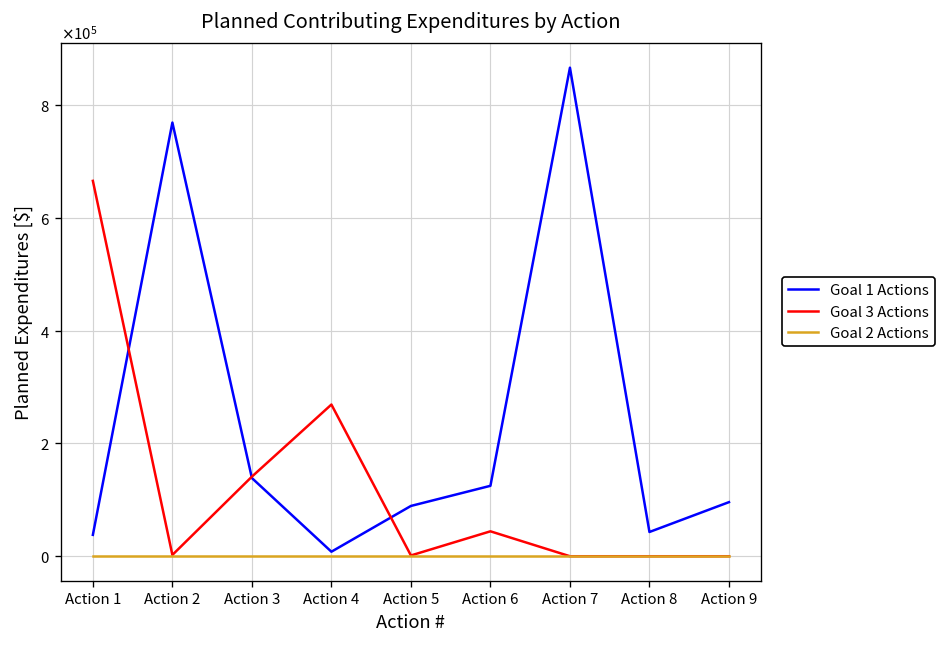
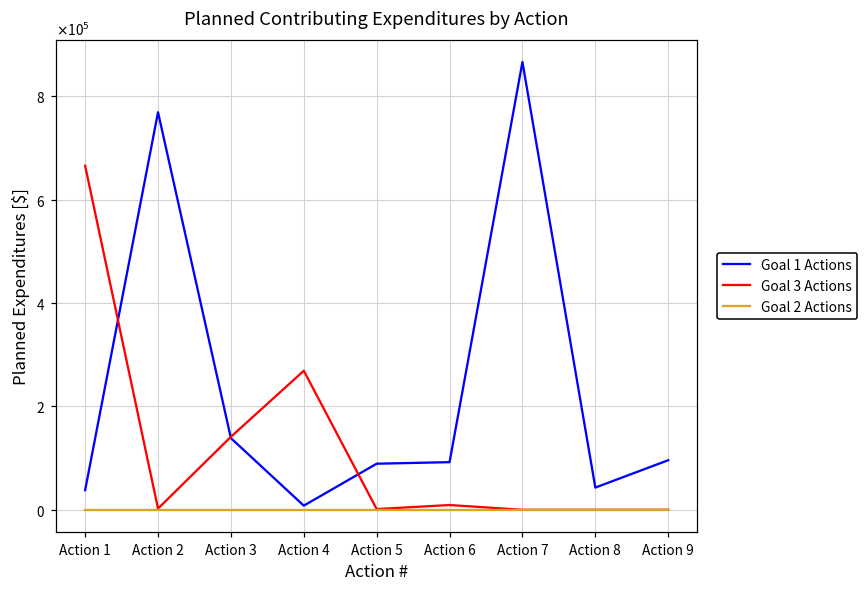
Goal 1 Actions, Action 6: 120000 -> 90000
Goal 3 Actions, Action 6: 40000 -> 10000
